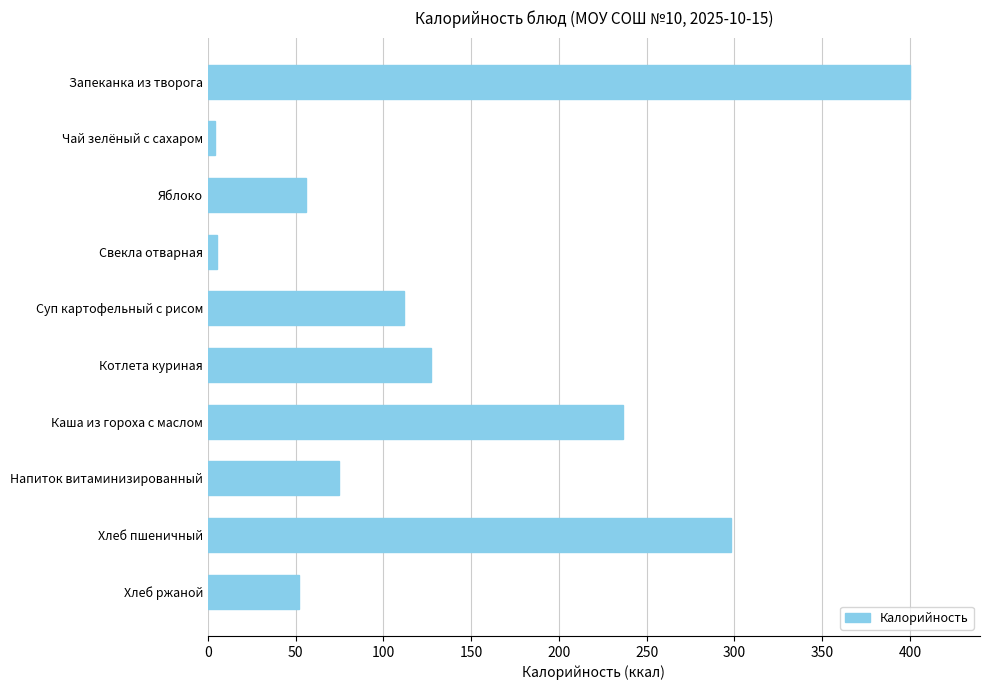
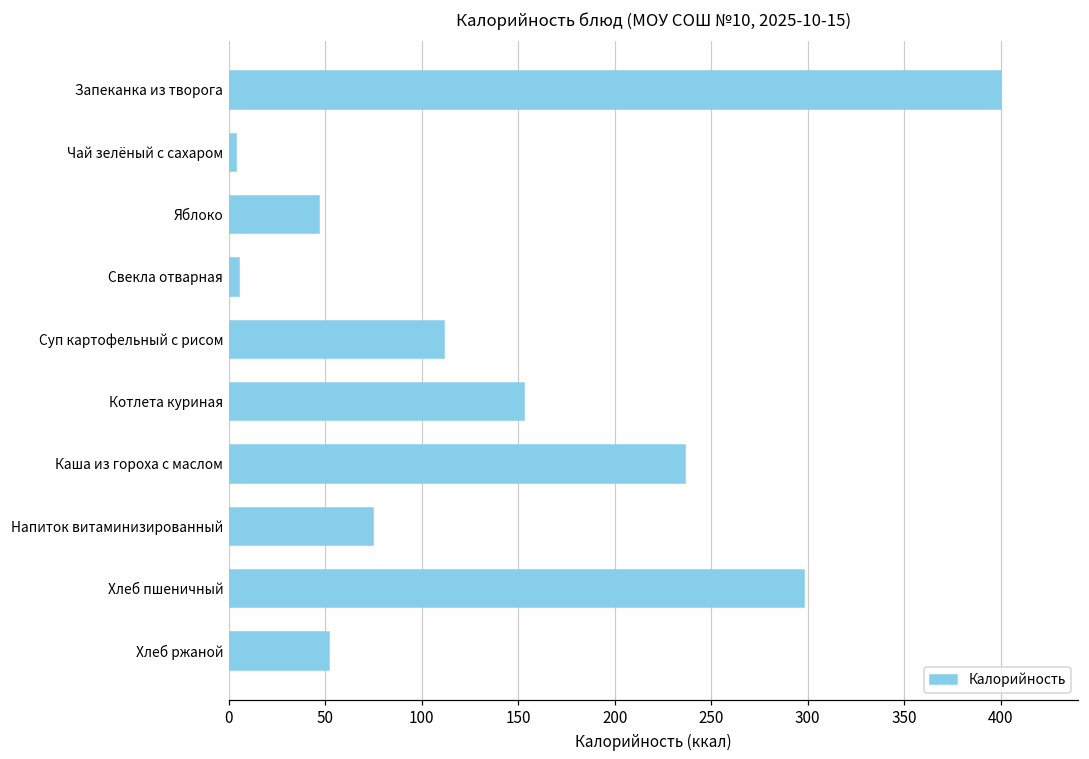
Яблоко: 56 -> 47
Котлета куриная: 127 -> 153
